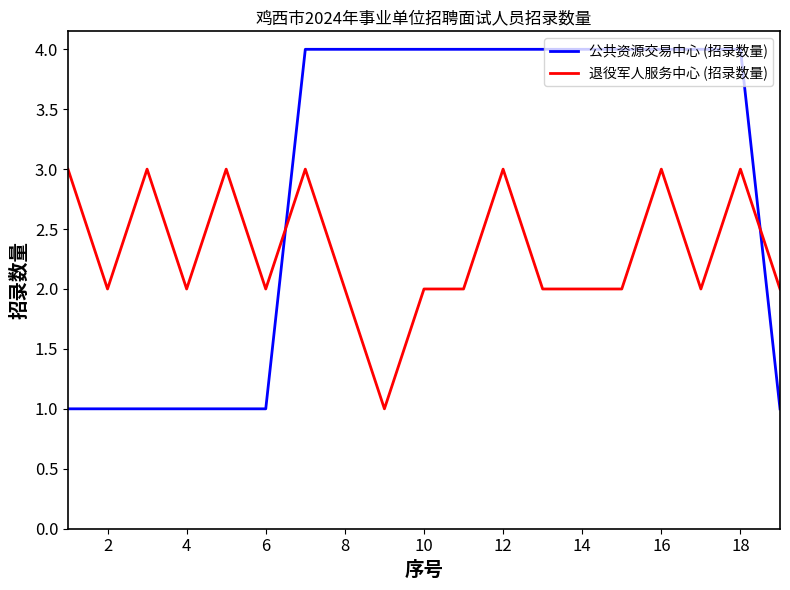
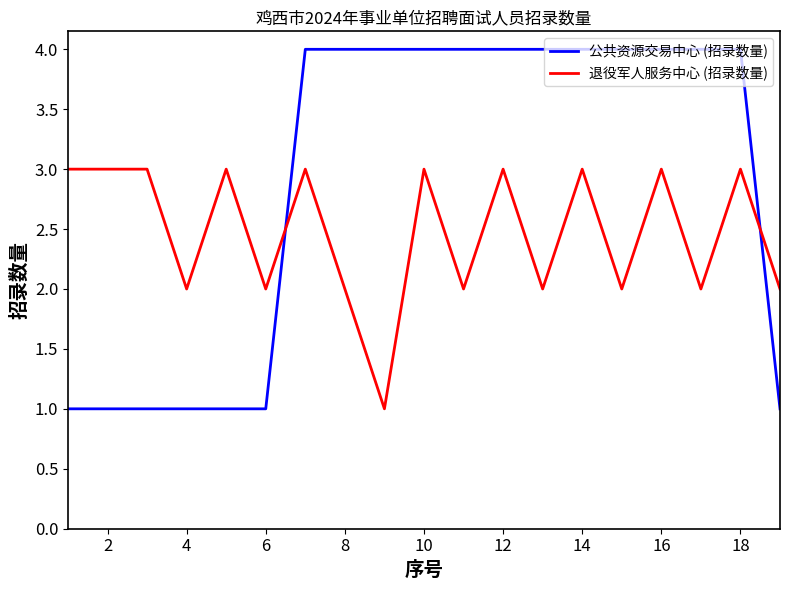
退役军人服务中心 (招录数量), 2: 2 -> 3
退役军人服务中心 (招录数量), 10: 2 -> 3
退役军人服务中心 (招录数量), 14: 2 -> 3
